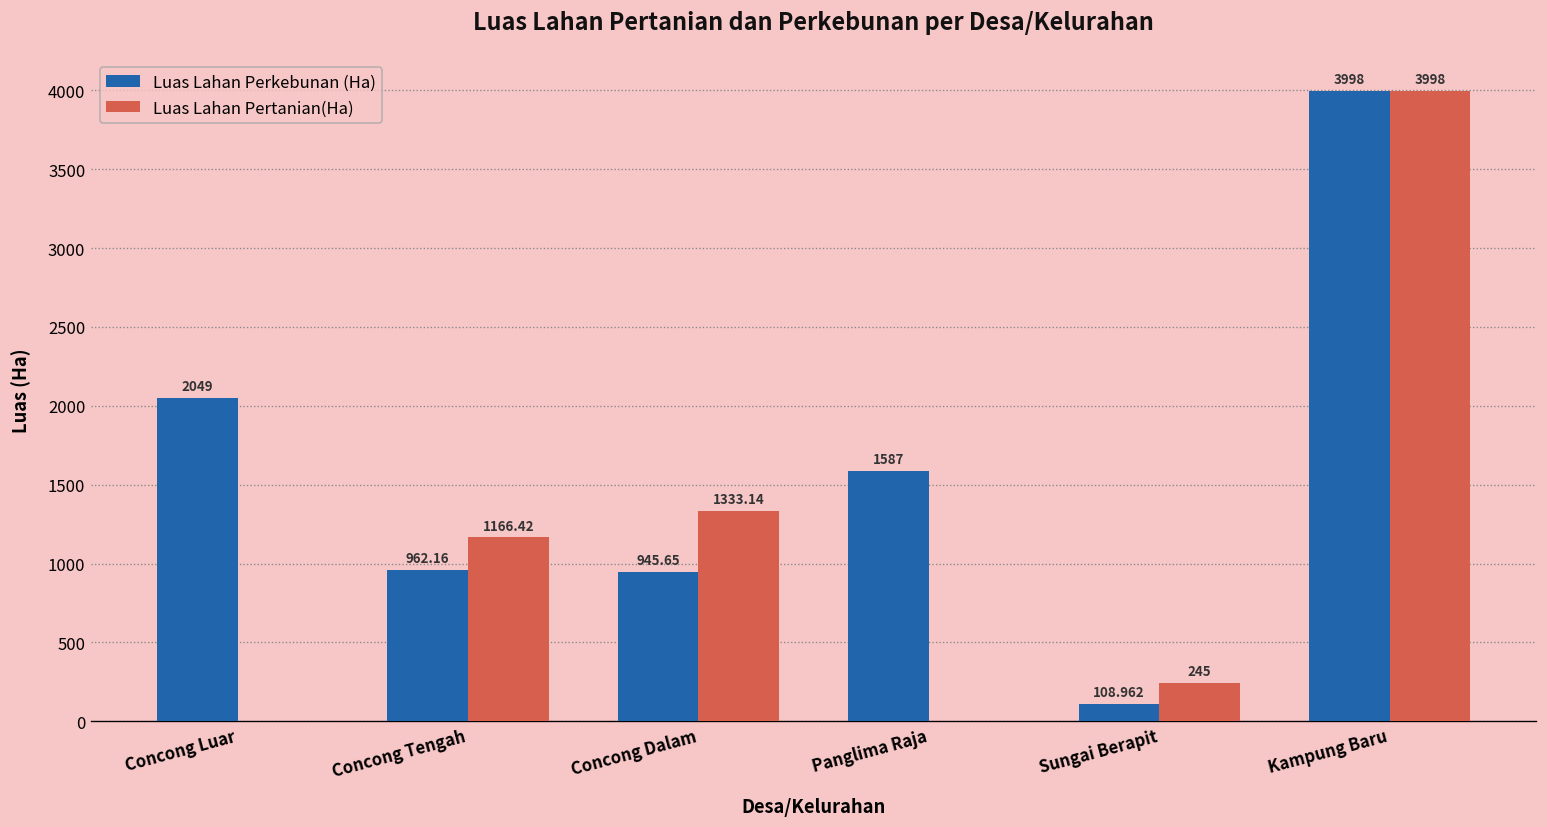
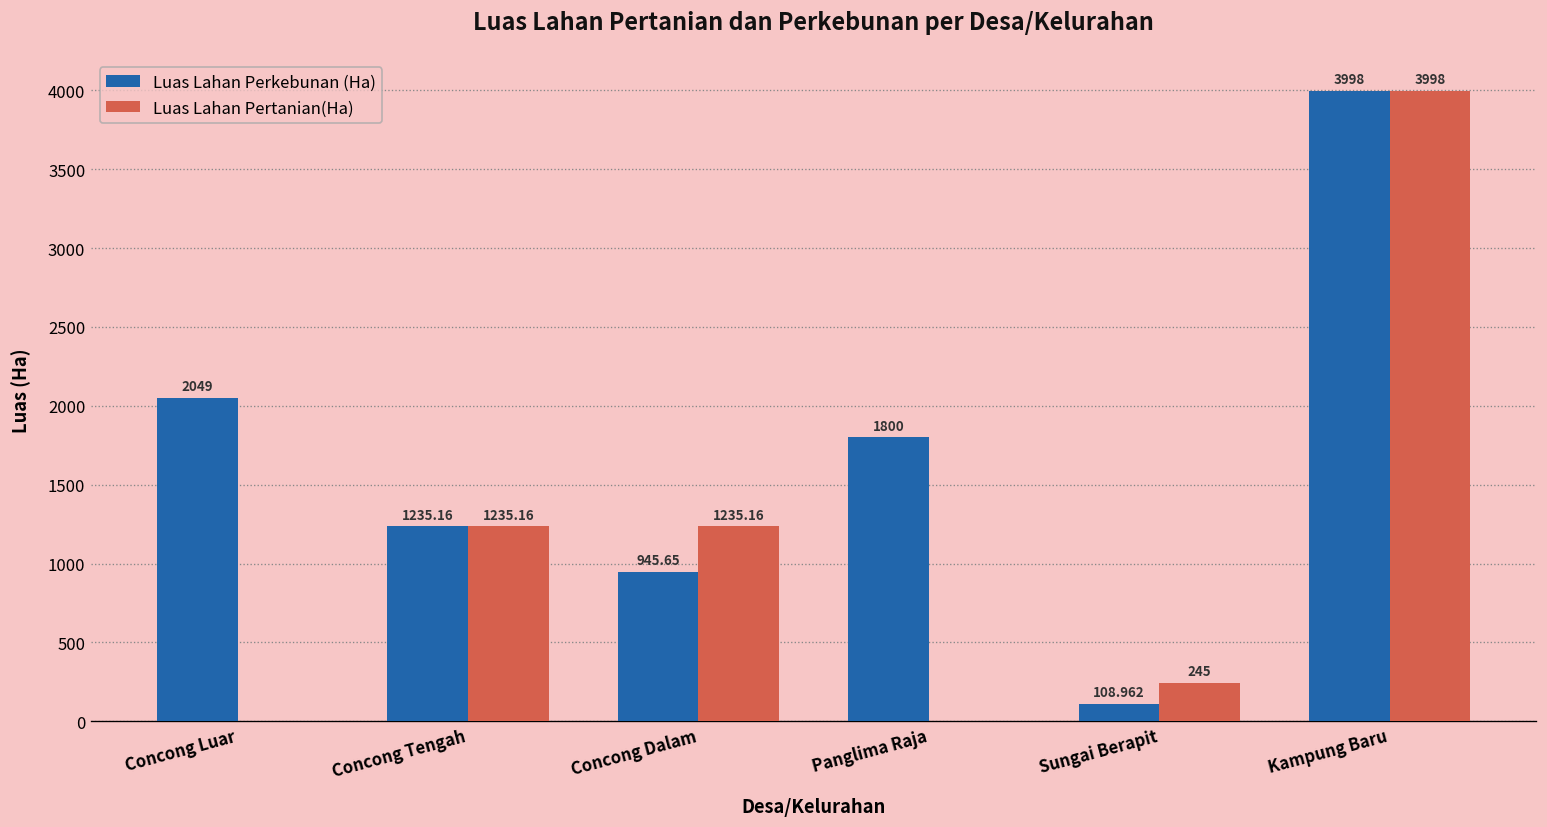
Luas Lahan Perkebunan (Ha), Concong Tengah: 962.16 -> 1235.16
Luas Lahan Pertanian(Ha), Concong Tengah: 1166.42 -> 1235.16
Luas Lahan Pertanian(Ha), Concong Dalam: 1333.14 -> 1235.16
Luas Lahan Perkebunan (Ha), Panglima Raja: 1587 -> 1800
